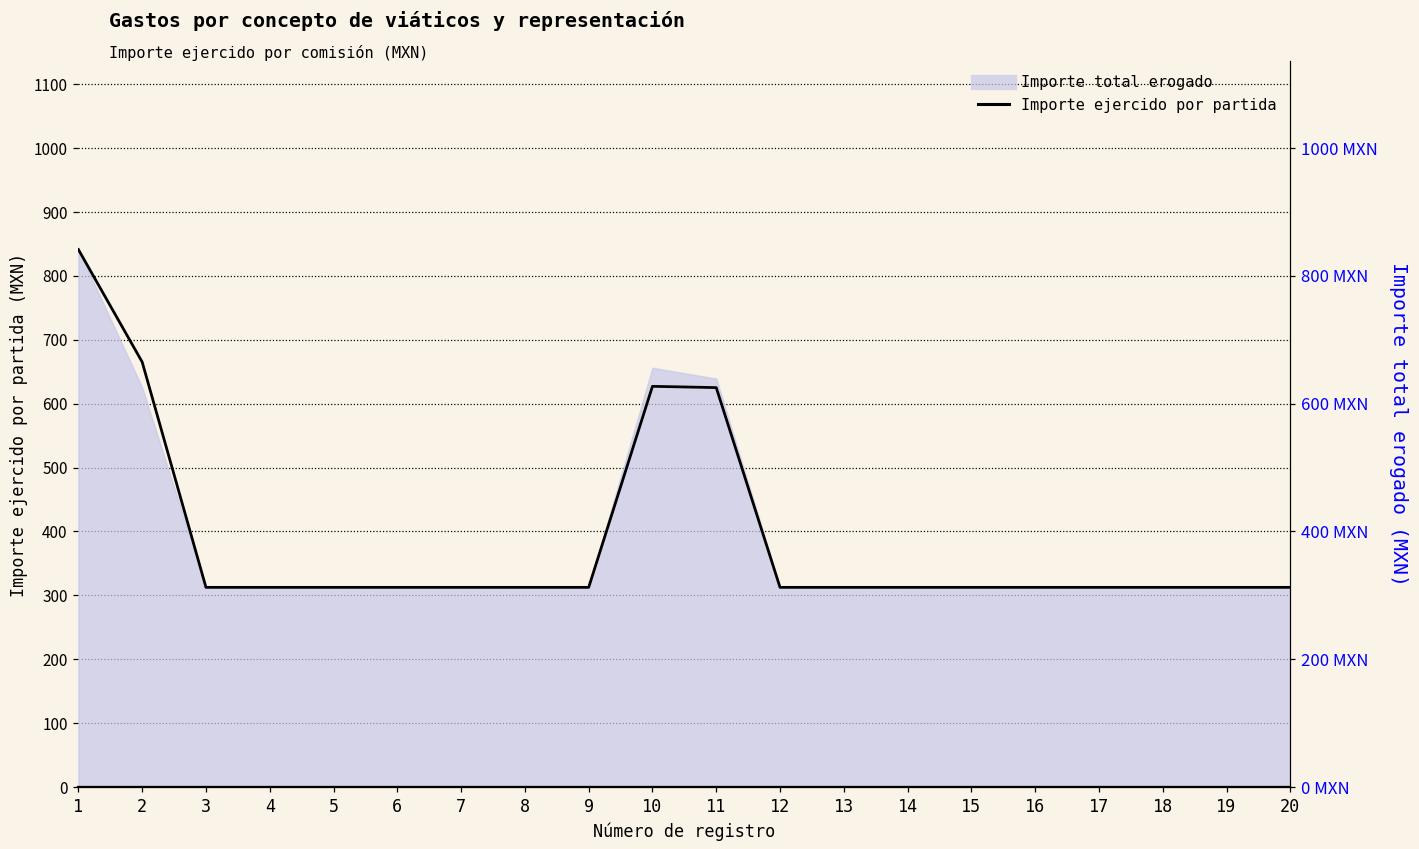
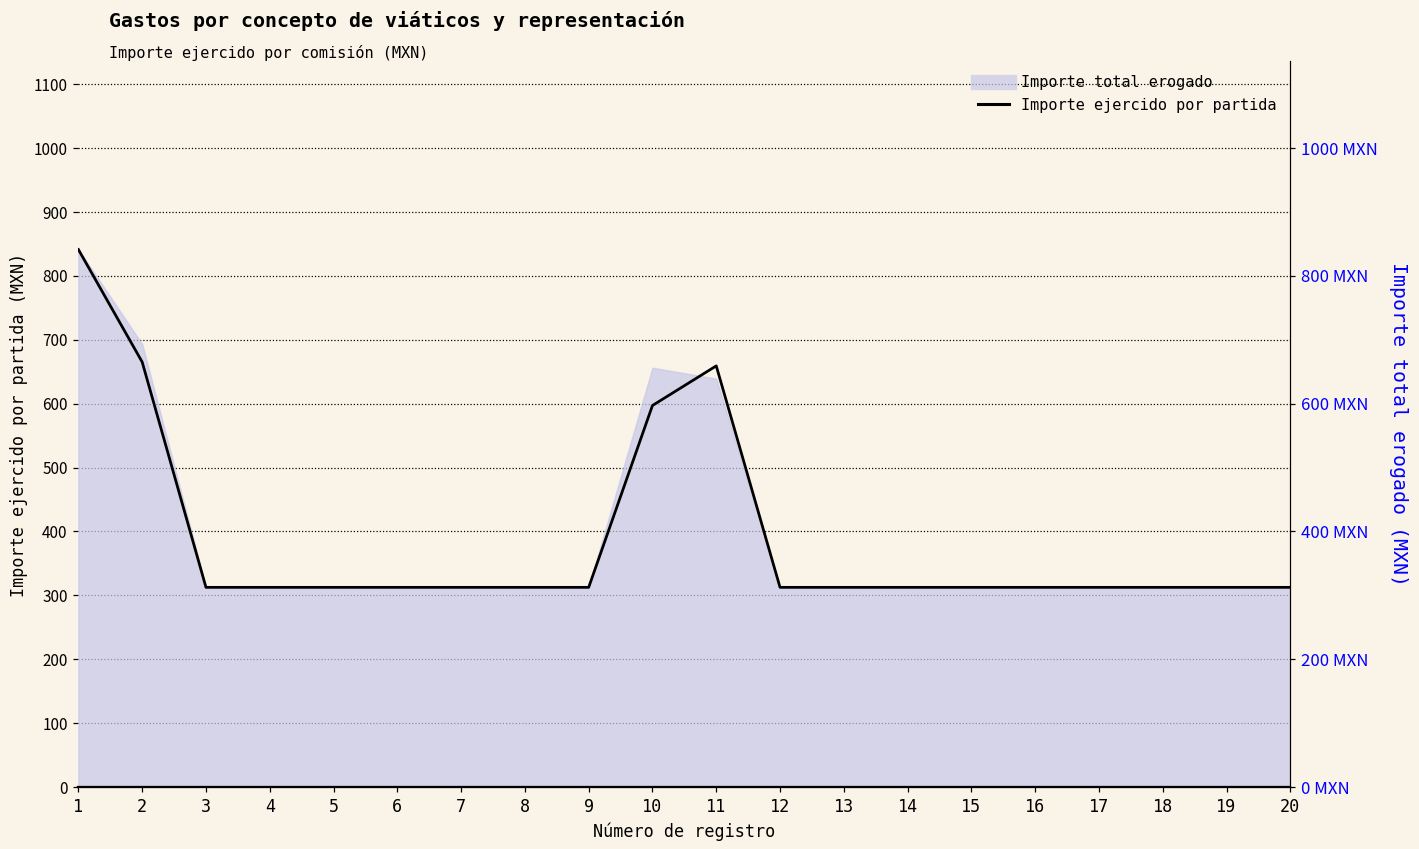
Importe total erogado, 2: 630 -> 690
Importe ejercido por partida, 10: 630 -> 600
Importe ejercido por partida, 11: 630 -> 660
